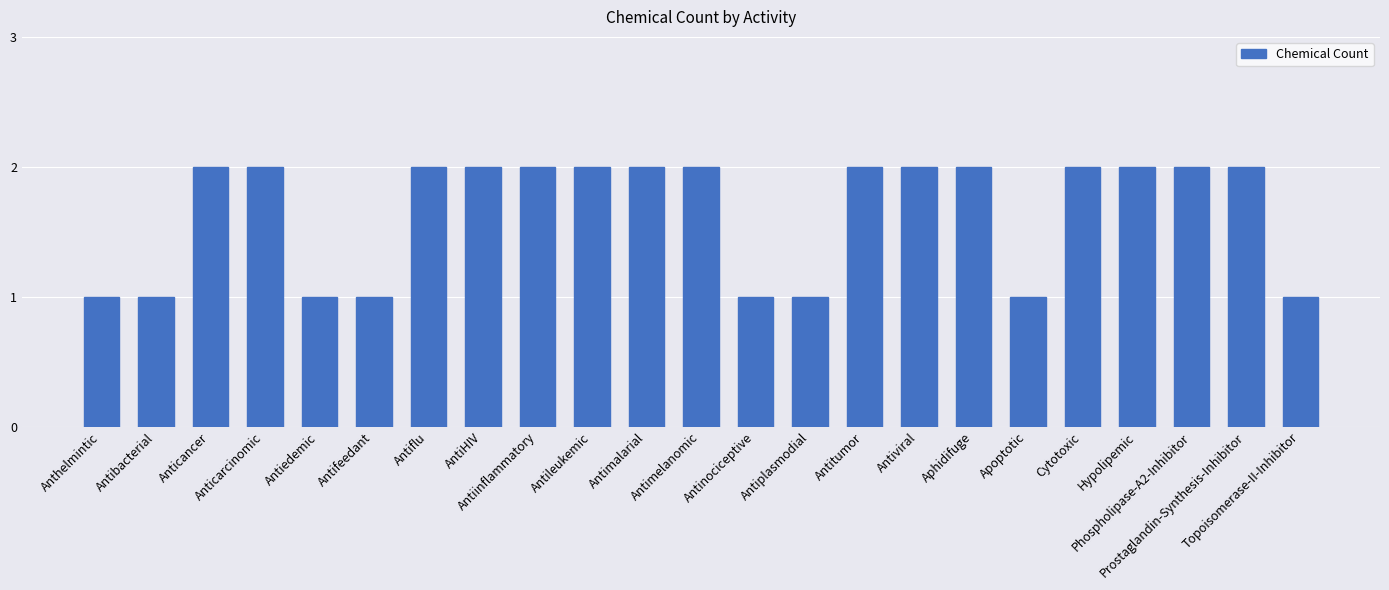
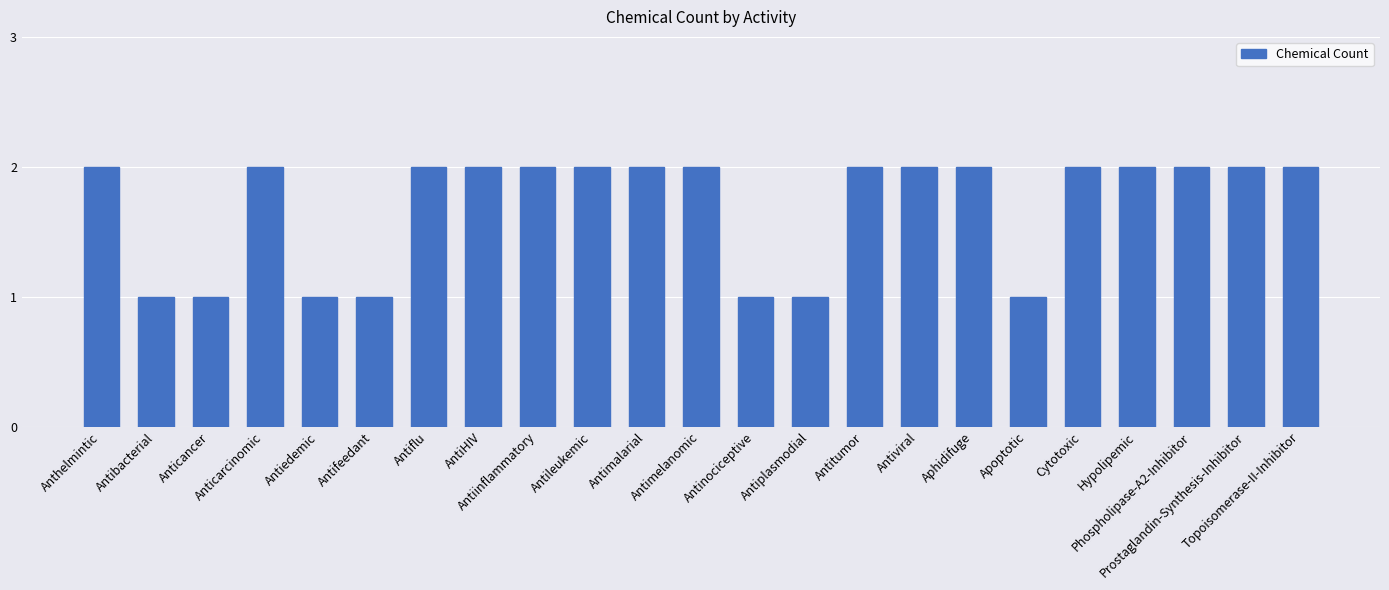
Anthelmintic: 1 -> 2
Anticancer: 2 -> 1
Topoisomerase-II-Inhibitor: 1 -> 2
